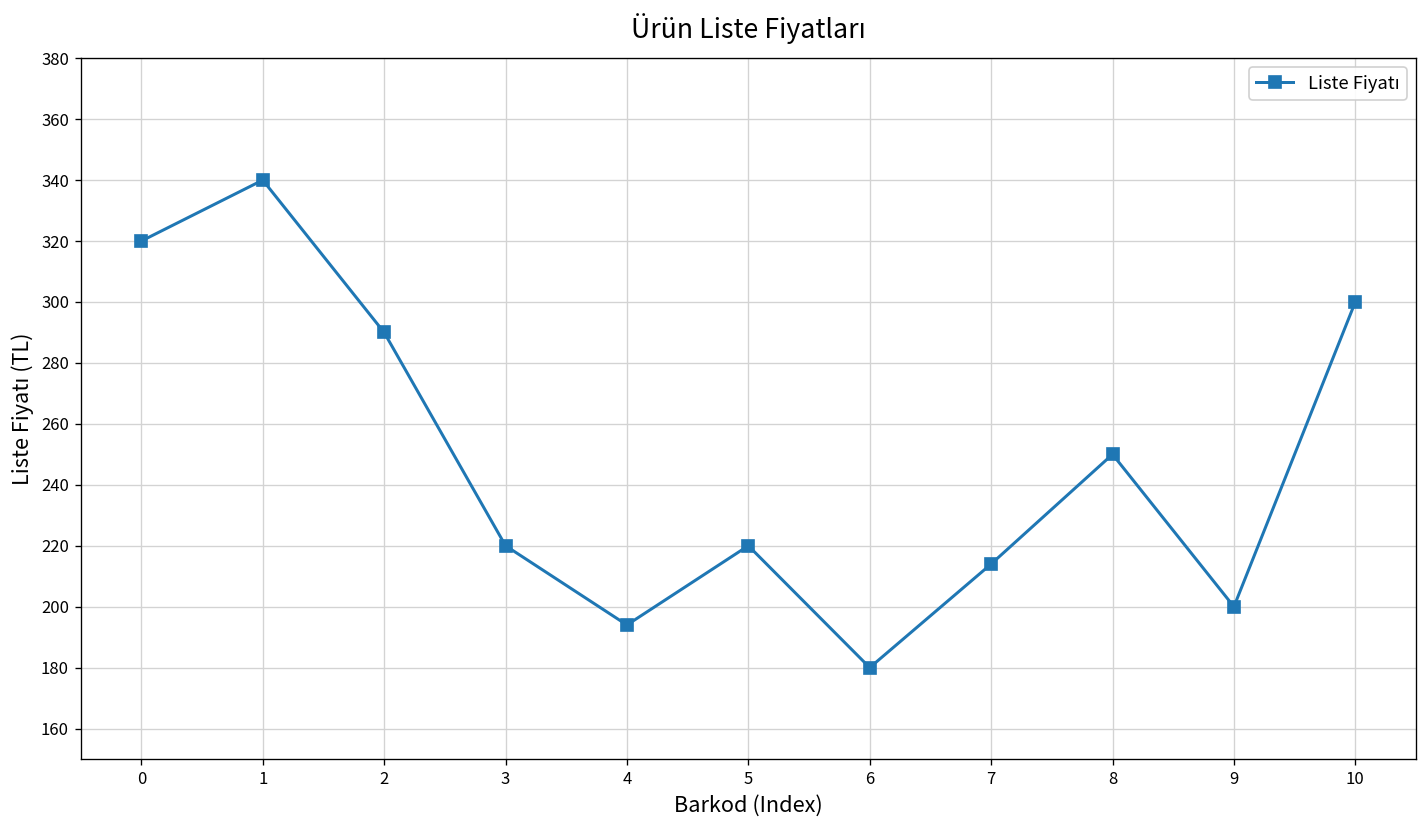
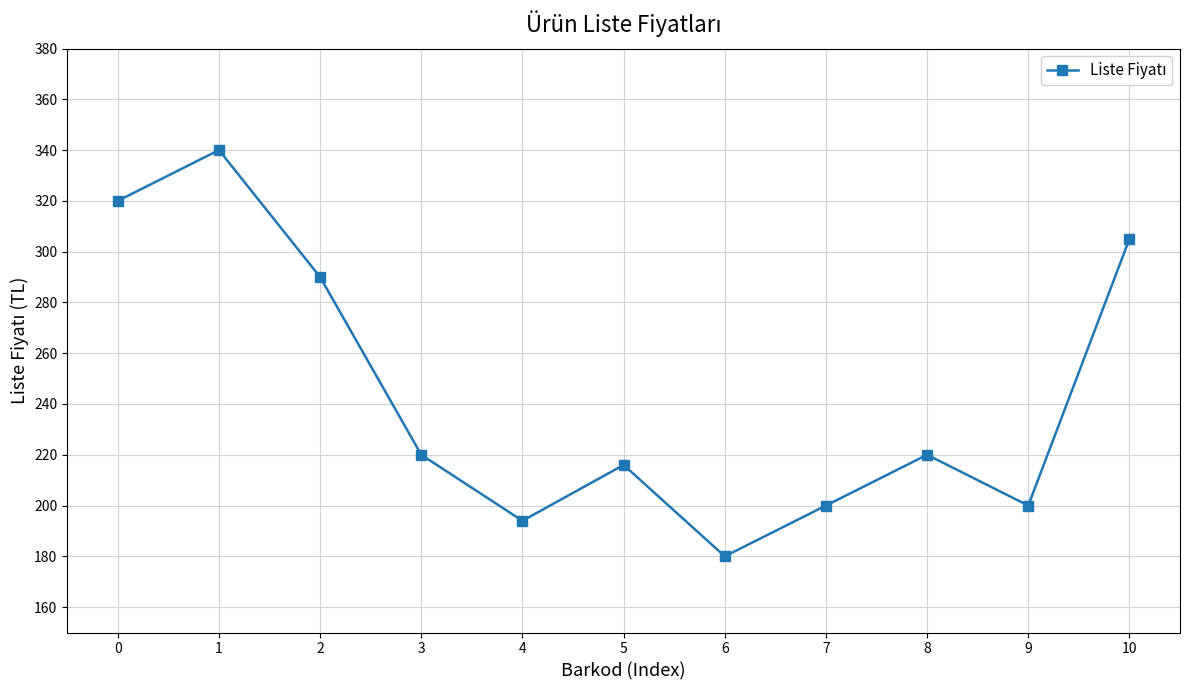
5: 220 -> 216
7: 214 -> 200
8: 250 -> 220
10: 300 -> 305
